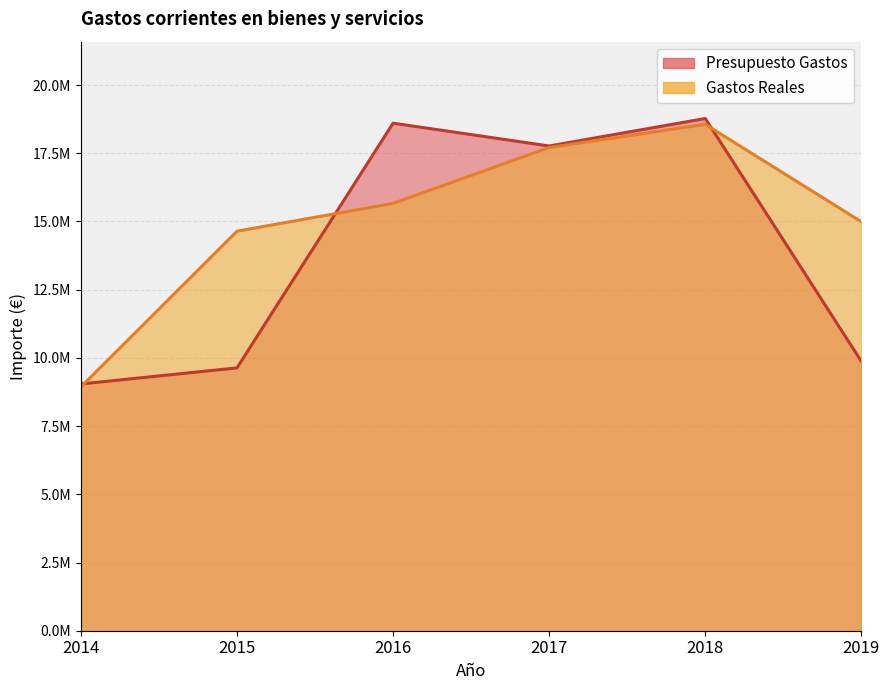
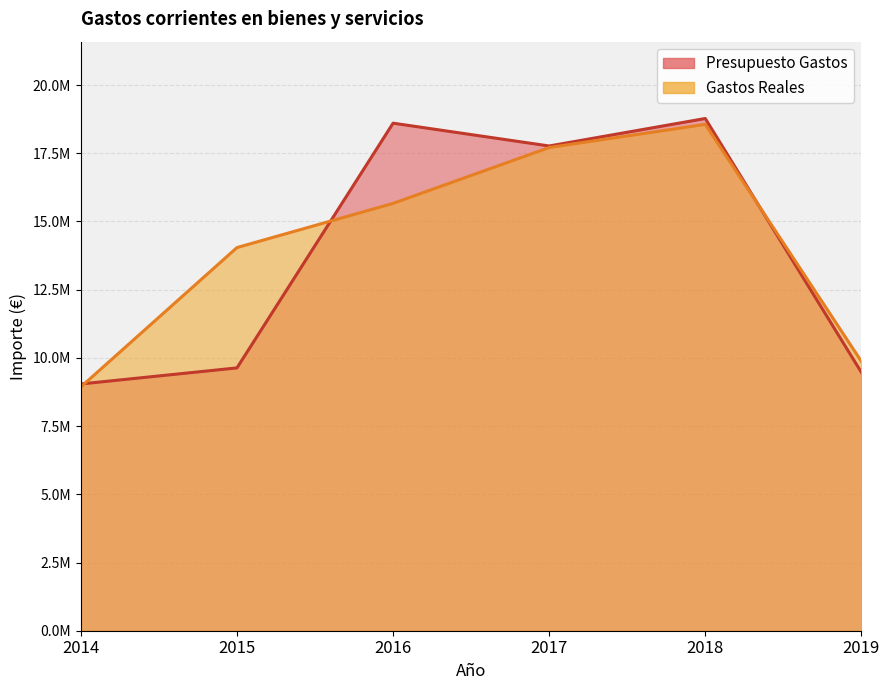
Gastos Reales, 2015: 14600000 -> 14000000
Presupuesto Gastos, 2019: 9900000 -> 9500000
Gastos Reales, 2019: 15000000 -> 9900000
